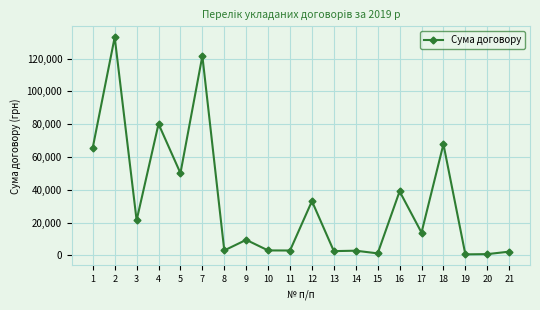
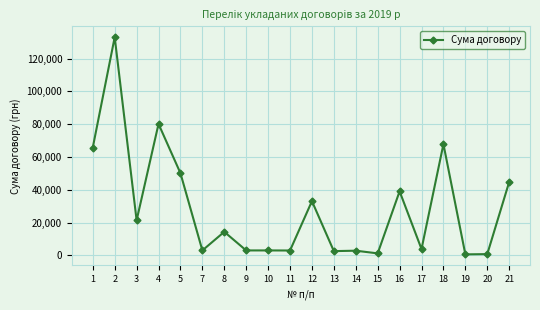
7: 122,000 -> 3,000
8: 3,000 -> 14,000
9: 9,000 -> 3,000
17: 14,000 -> 4,000
21: 2,000 -> 45,000
